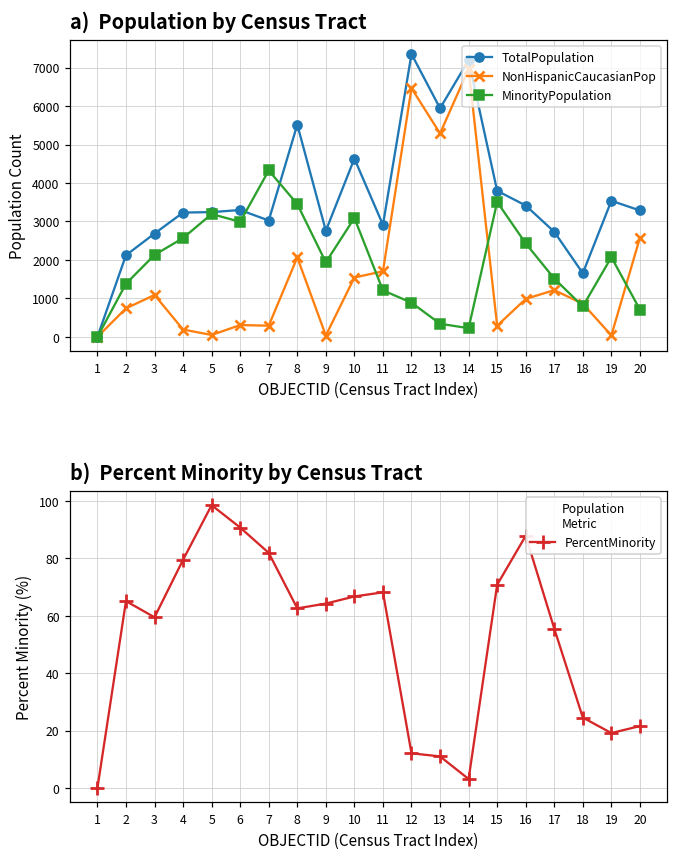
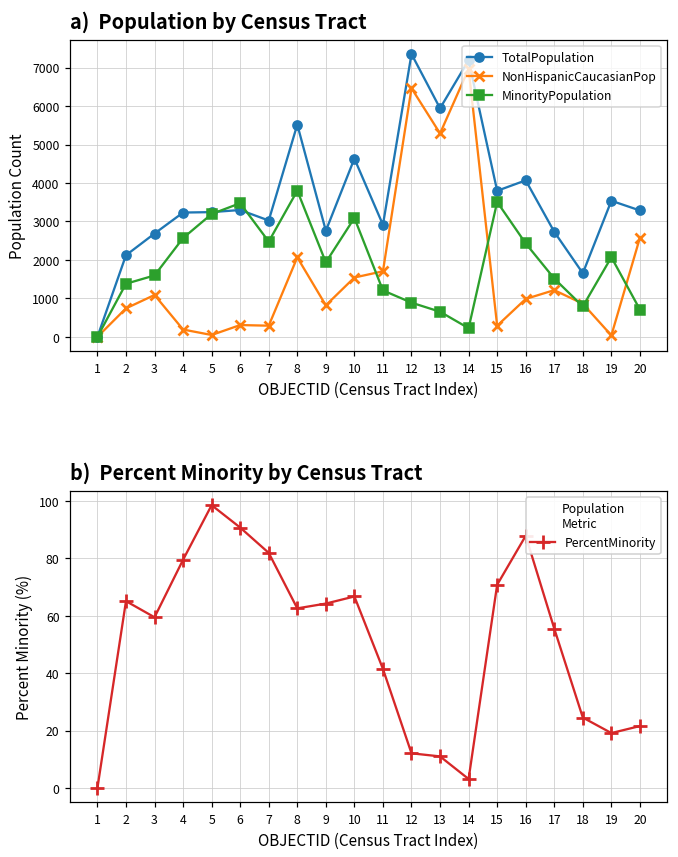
a) Population by Census Tract, MinorityPopulation, 3: 2100 -> 1600
a) Population by Census Tract, MinorityPopulation, 6: 3000 -> 3500
a) Population by Census Tract, MinorityPopulation, 7: 4300 -> 2500
a) Population by Census Tract, MinorityPopulation, 8: 3500 -> 3800
a) Population by Census Tract, NonHispanicCaucasianPop, 9: 0 -> 800
a) Population by Census Tract, MinorityPopulation, 13: 300 -> 700
a) Population by Census Tract, TotalPopulation, 16: 3400 -> 4100
b) Percent Minority by Census Tract, 11: 68 -> 41
